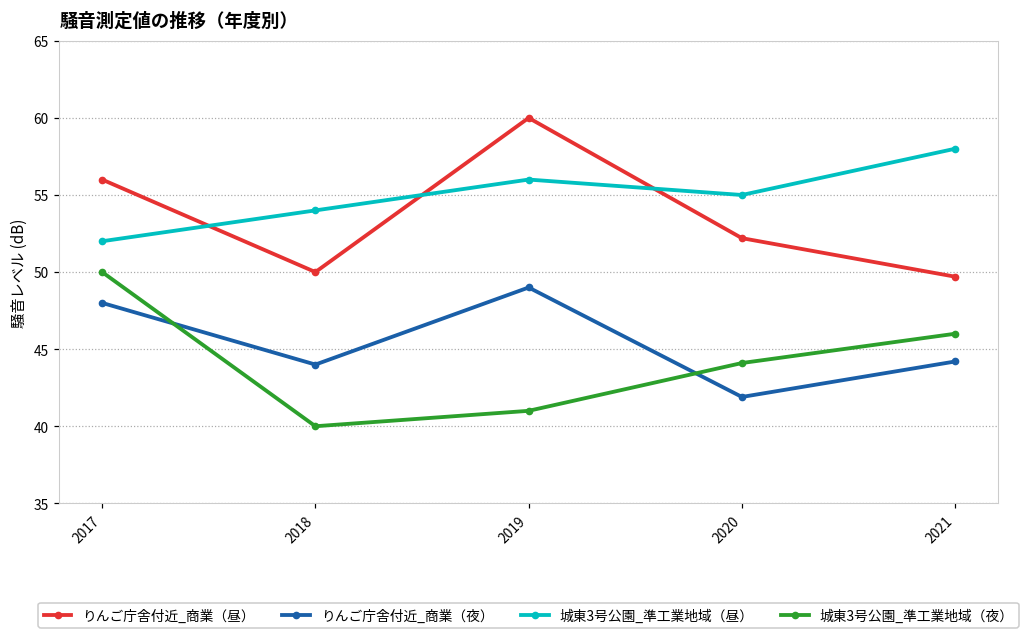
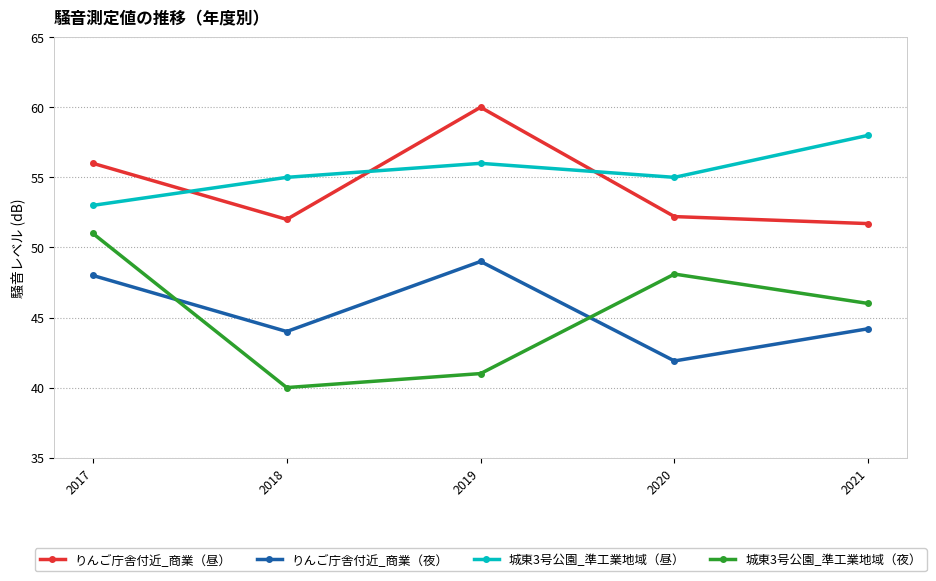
城東3号公園_準工業地域（昼）, 2017: 52 -> 53
城東3号公園_準工業地域（夜）, 2017: 50 -> 51
りんご庁舎付近_商業（昼）, 2018: 50 -> 52
城東3号公園_準工業地域（昼）, 2018: 54 -> 55
城東3号公園_準工業地域（夜）, 2020: 44.1 -> 48.1
りんご庁舎付近_商業（昼）, 2021: 49.7 -> 51.7
